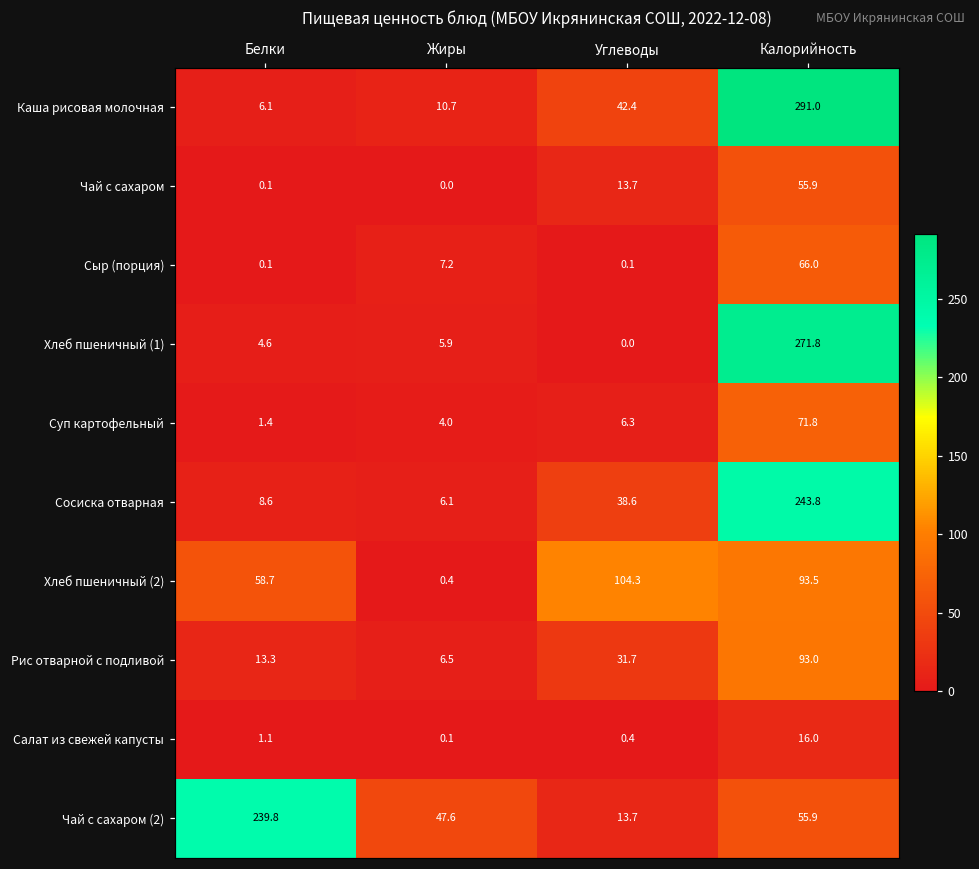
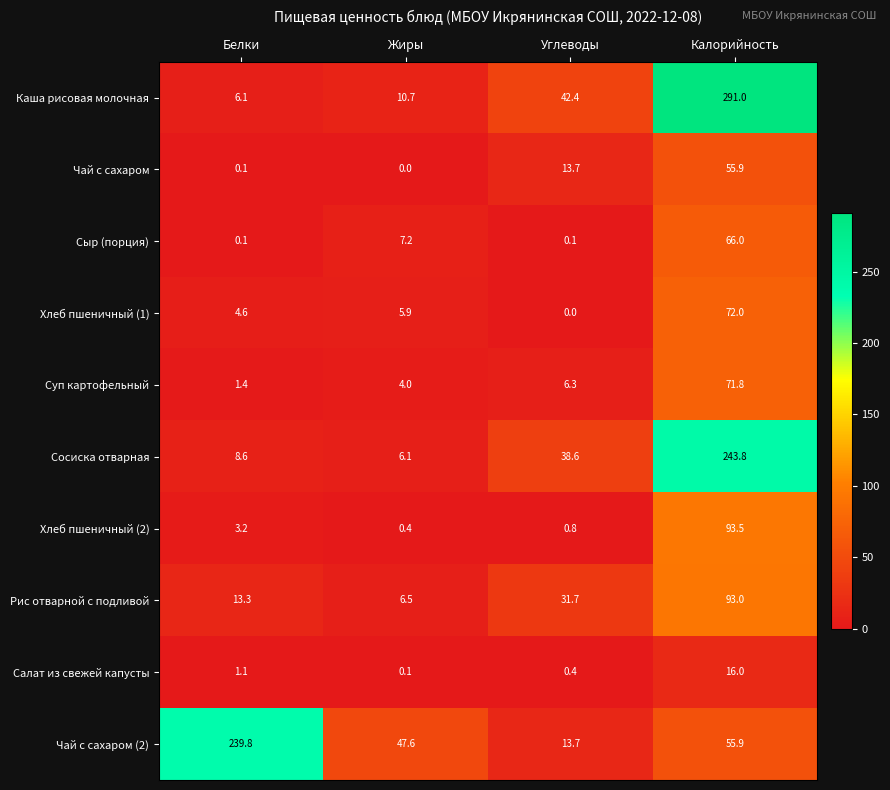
Хлеб пшеничный (1), Калорийность: 271.8 -> 72.0
Хлеб пшеничный (2), Белки: 58.7 -> 3.2
Хлеб пшеничный (2), Углеводы: 104.3 -> 0.8
